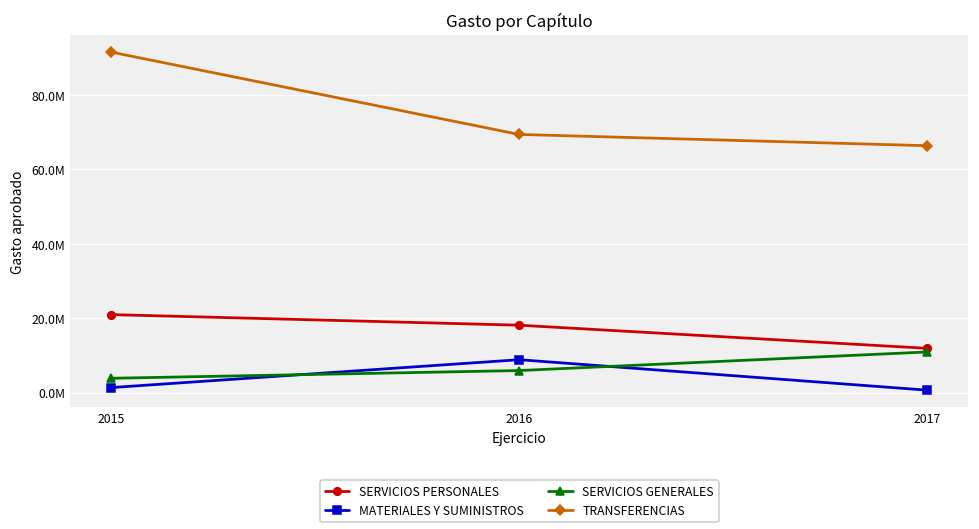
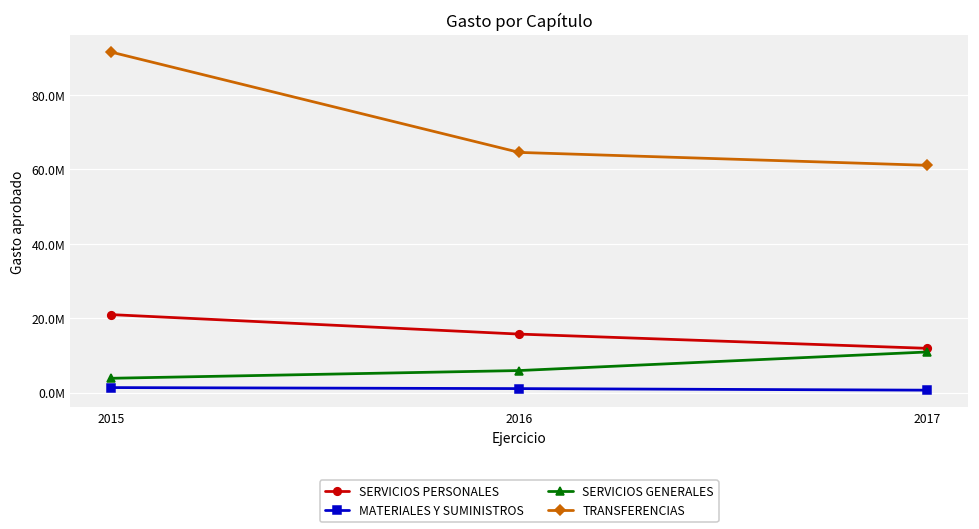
SERVICIOS PERSONALES, 2016: 18000000 -> 16000000
MATERIALES Y SUMINISTROS, 2016: 9000000 -> 1000000
TRANSFERENCIAS, 2016: 69000000 -> 65000000
TRANSFERENCIAS, 2017: 66000000 -> 61000000
